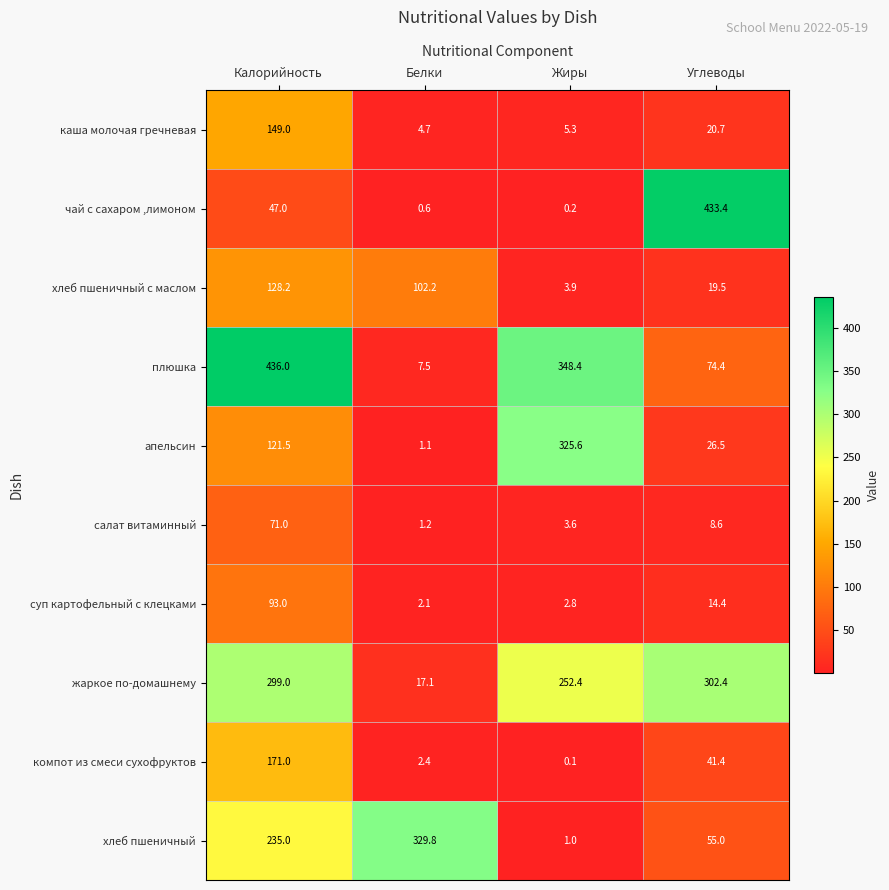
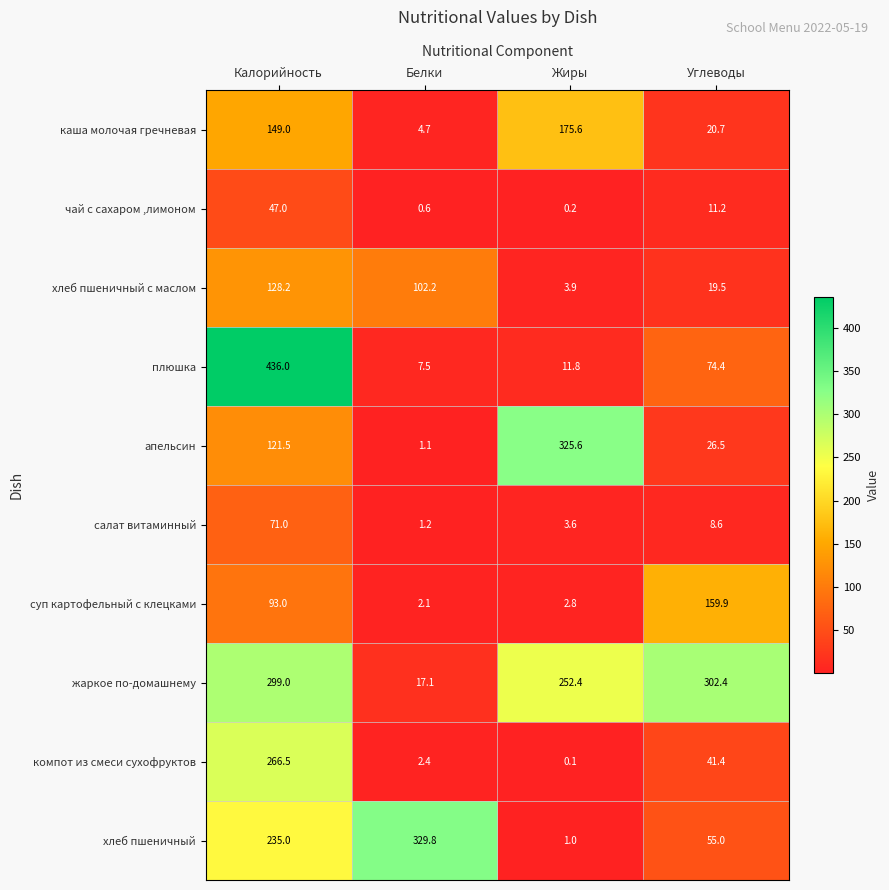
каша молочая гречневая, Жиры: 5.3 -> 175.6
чай с сахаром ,лимоном, Углеводы: 433.4 -> 11.2
плюшка, Жиры: 348.4 -> 11.8
суп картофельный с клецками, Углеводы: 14.4 -> 159.9
компот из смеси сухофруктов, Калорийность: 171.0 -> 266.5
